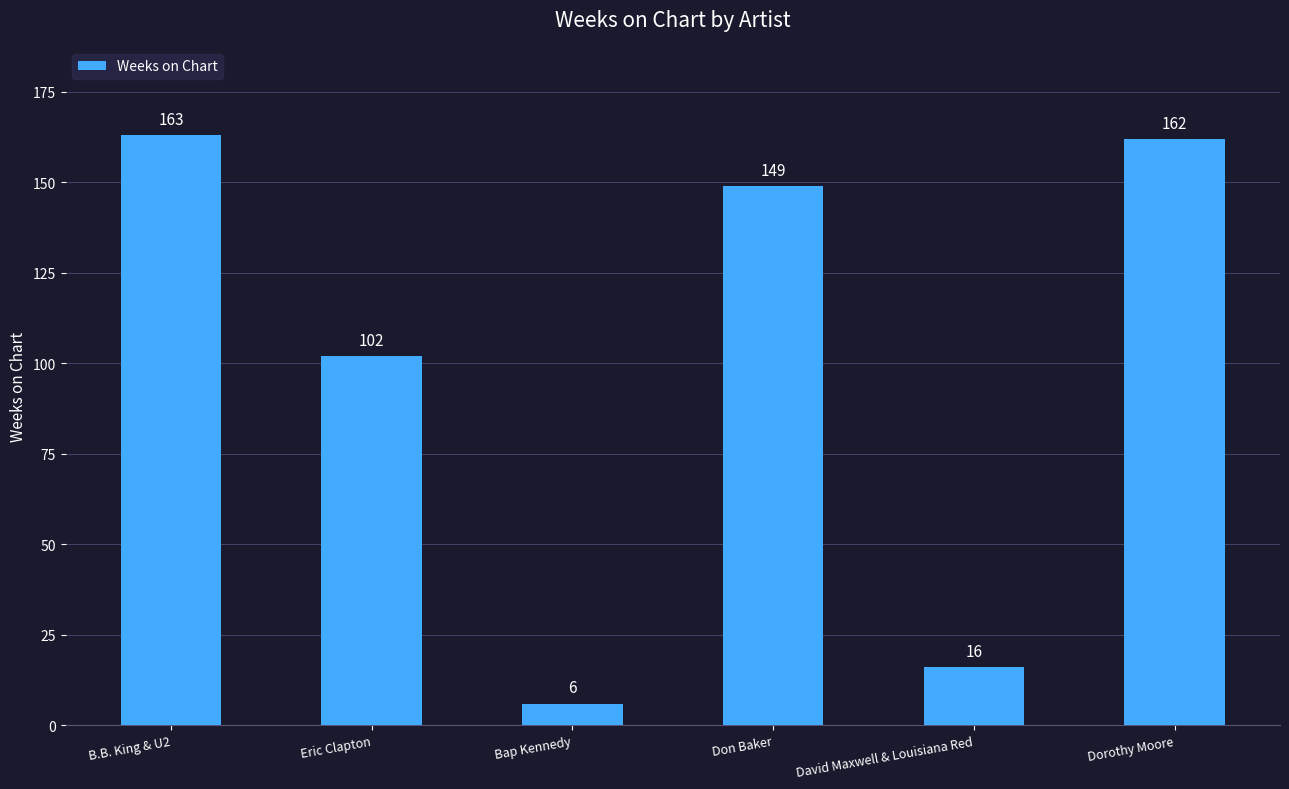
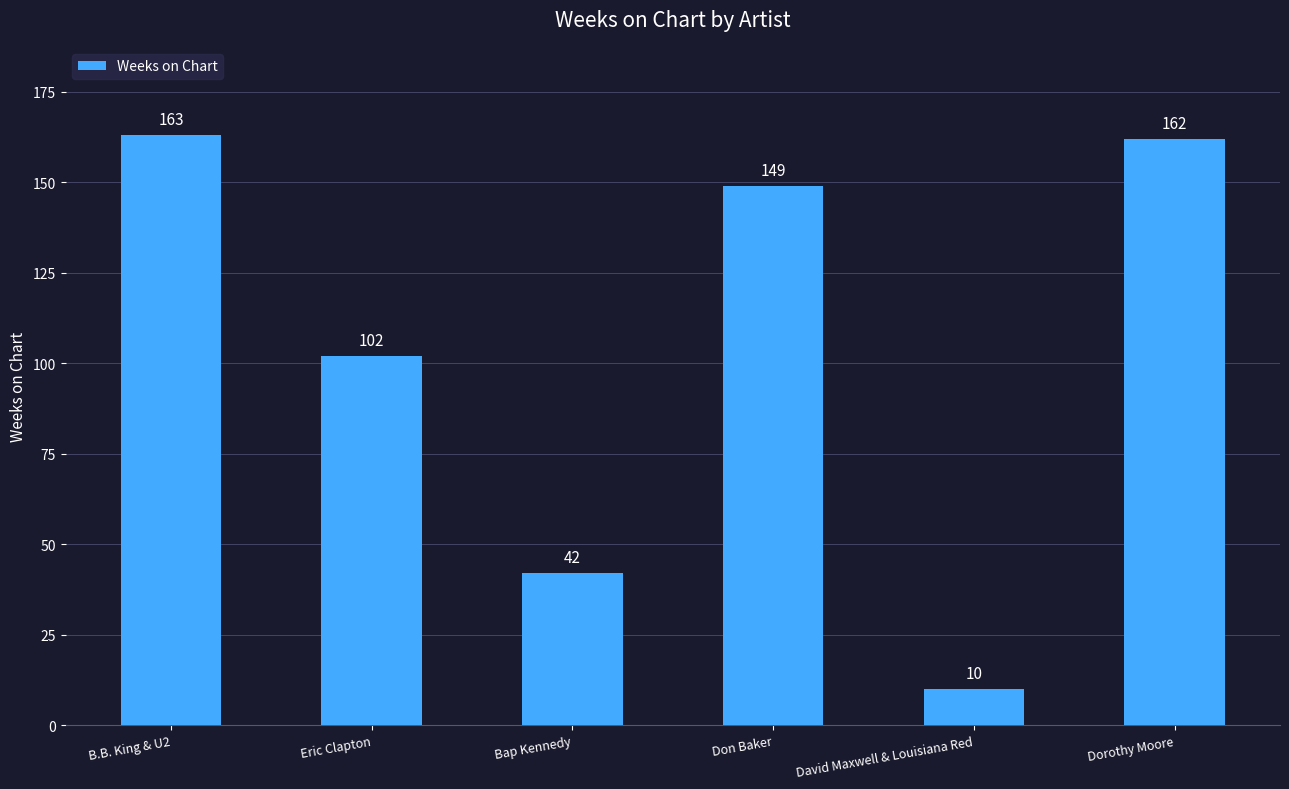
Bap Kennedy: 6 -> 42
David Maxwell & Louisiana Red: 16 -> 10
